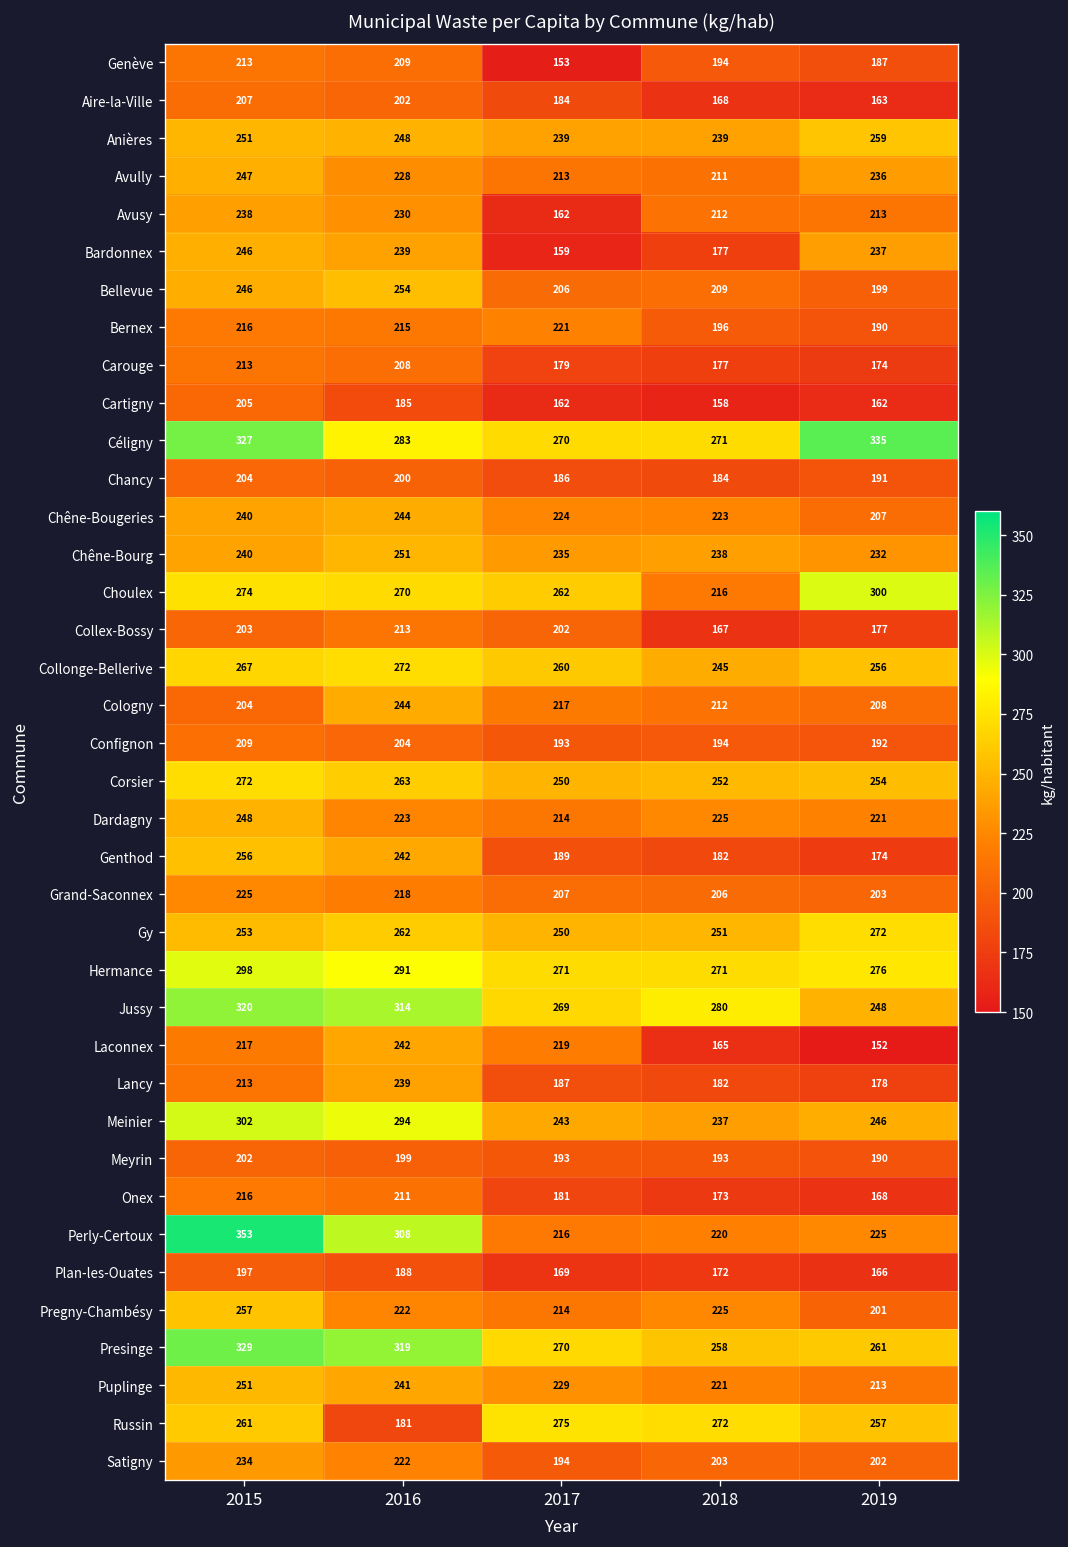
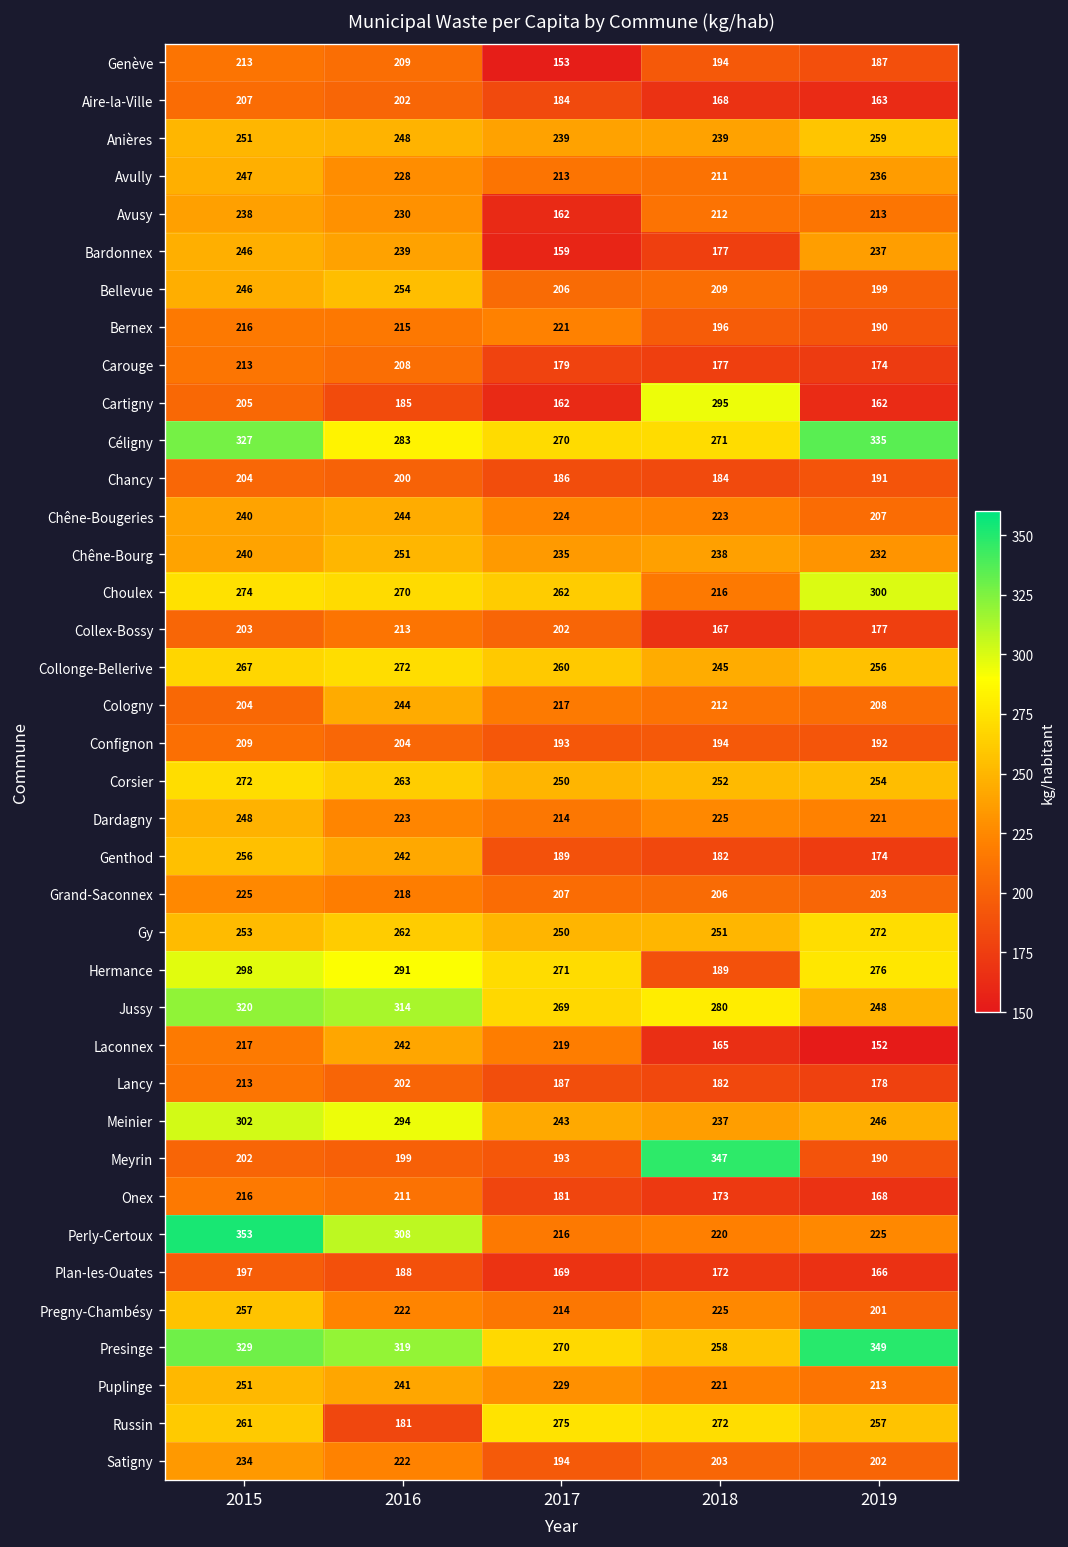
Cartigny, 2018: 158 -> 295
Hermance, 2018: 271 -> 189
Lancy, 2016: 239 -> 202
Meyrin, 2018: 193 -> 347
Presinge, 2019: 261 -> 349
